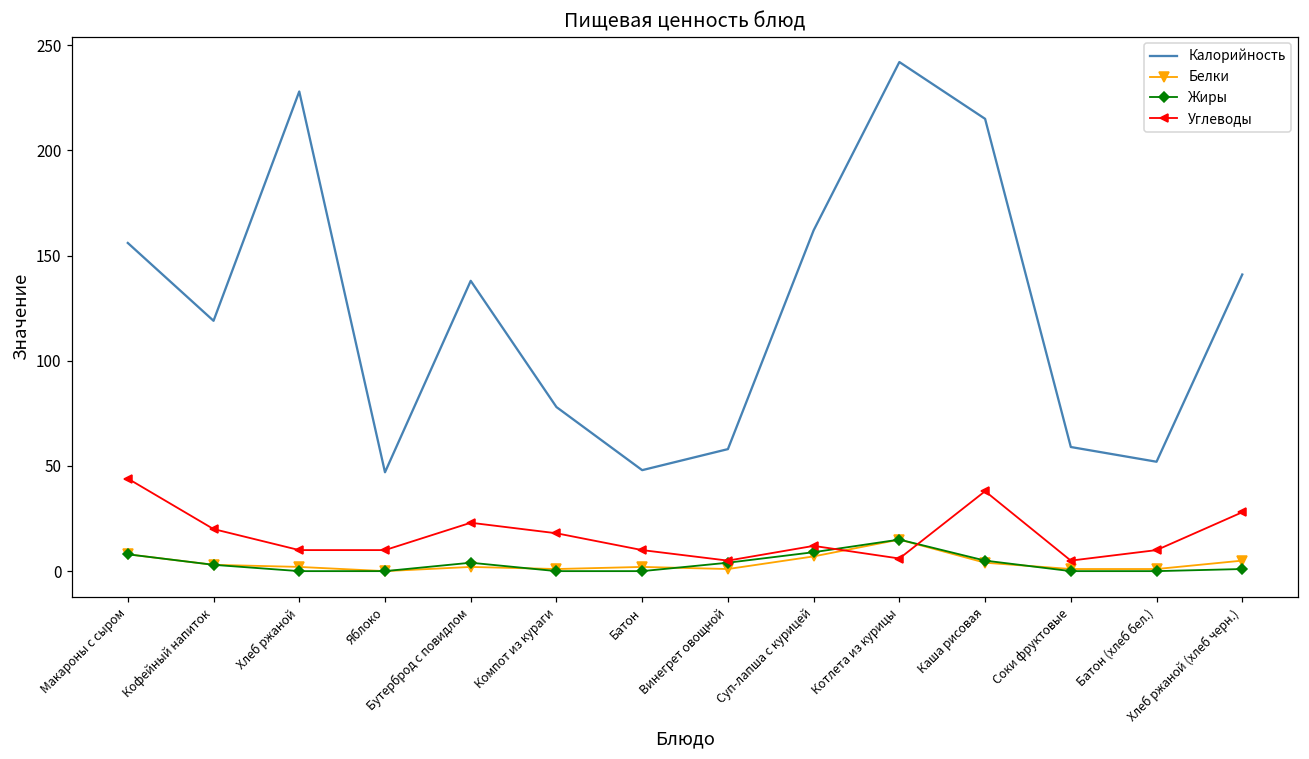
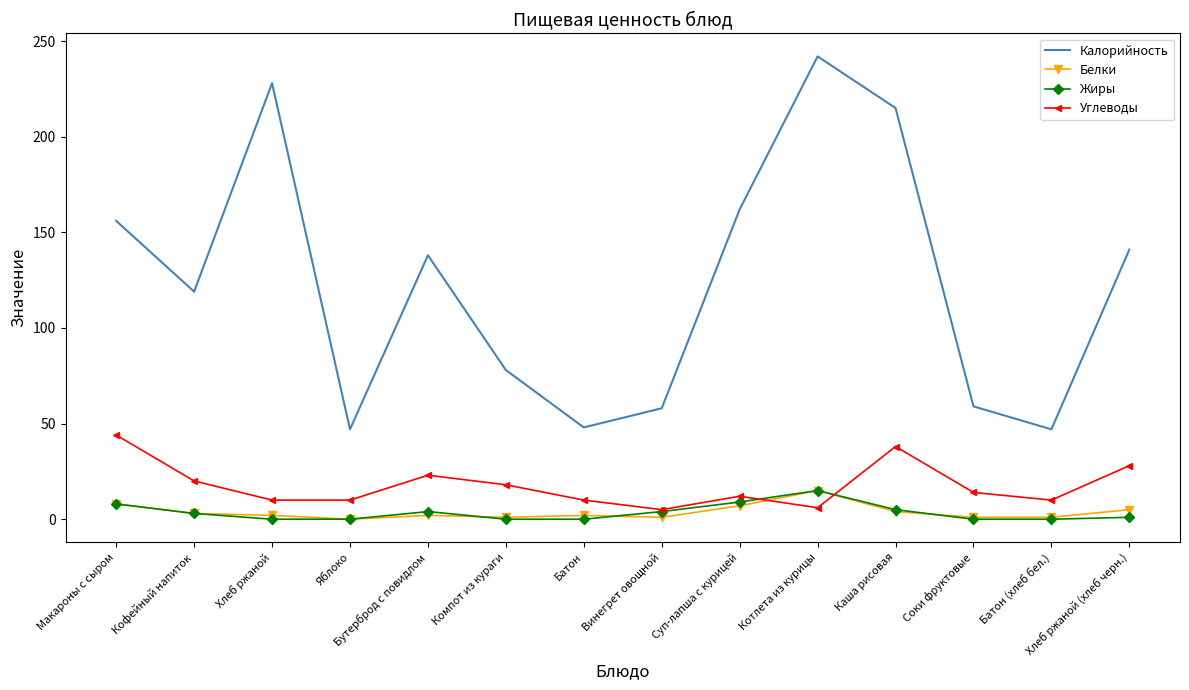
Углеводы, Соки фруктовые: 5 -> 14
Калорийность, Батон (хлеб бел.): 52 -> 47
